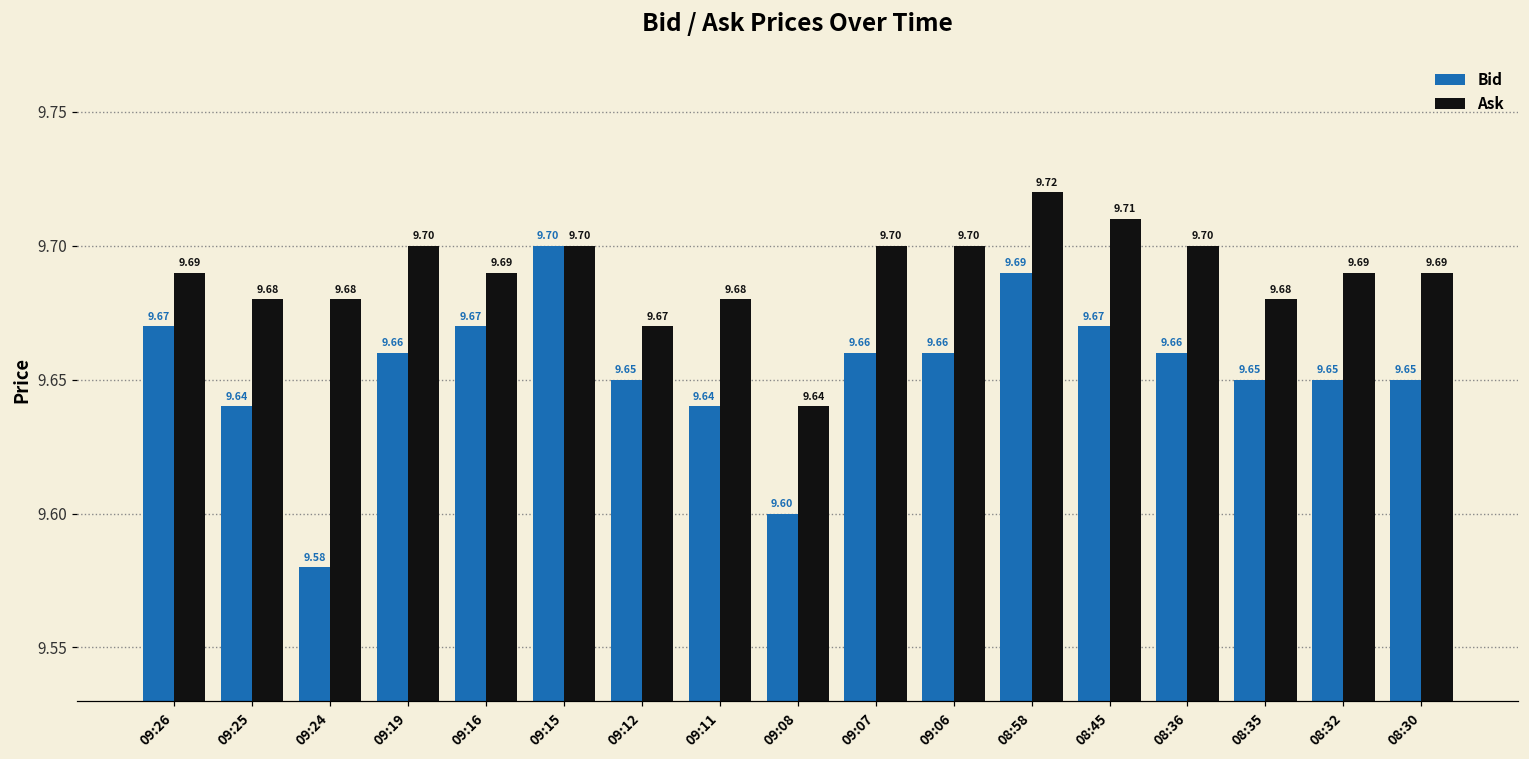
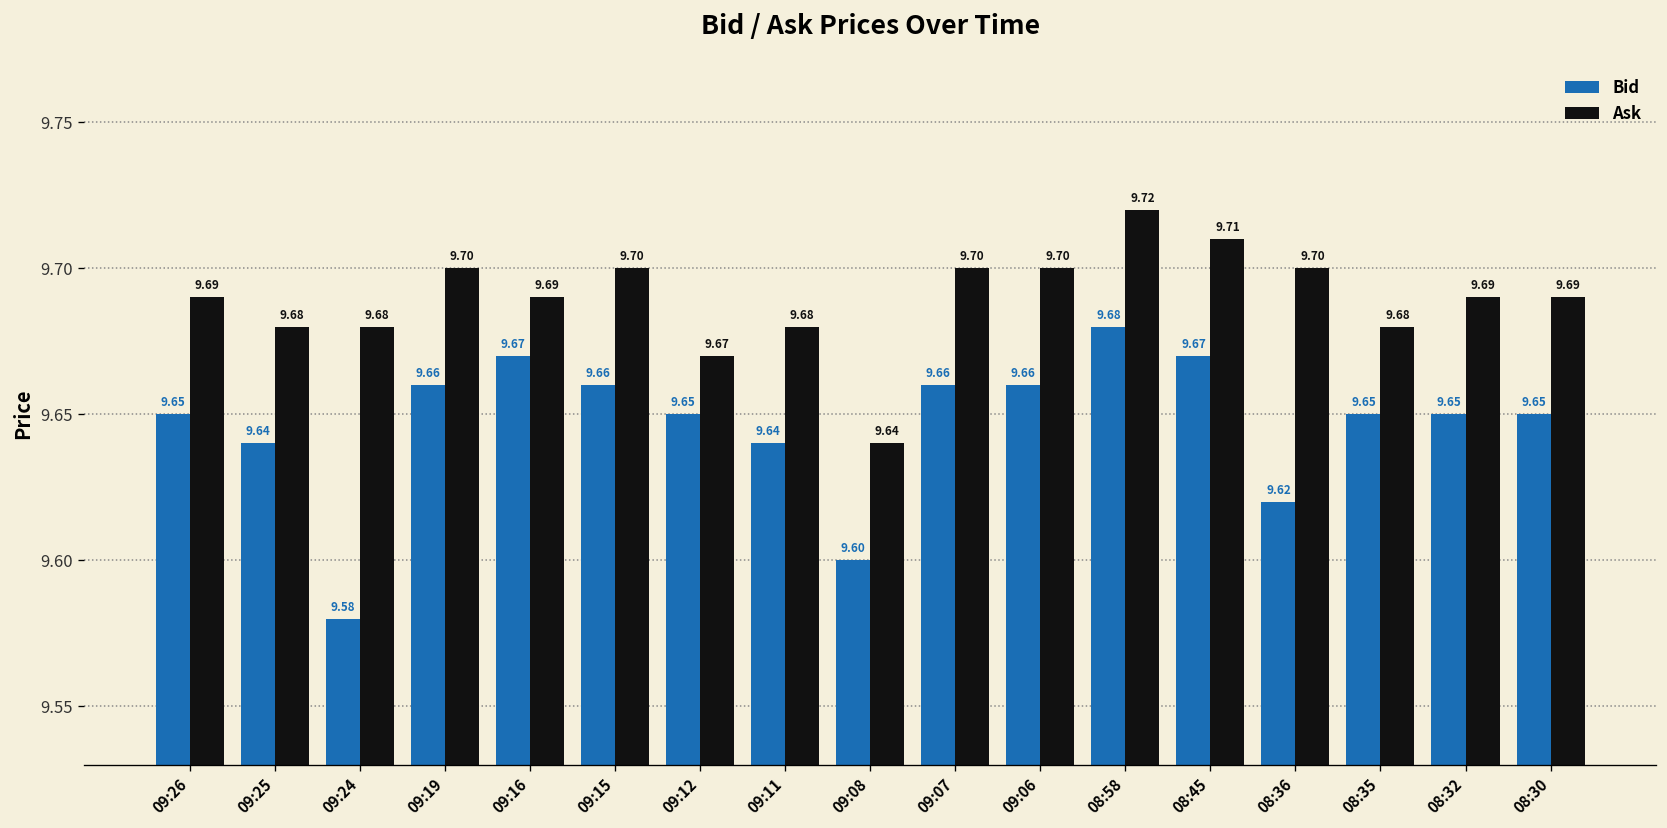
Bid, 09:26: 9.67 -> 9.65
Bid, 09:15: 9.70 -> 9.66
Bid, 08:58: 9.69 -> 9.68
Bid, 08:36: 9.66 -> 9.62
